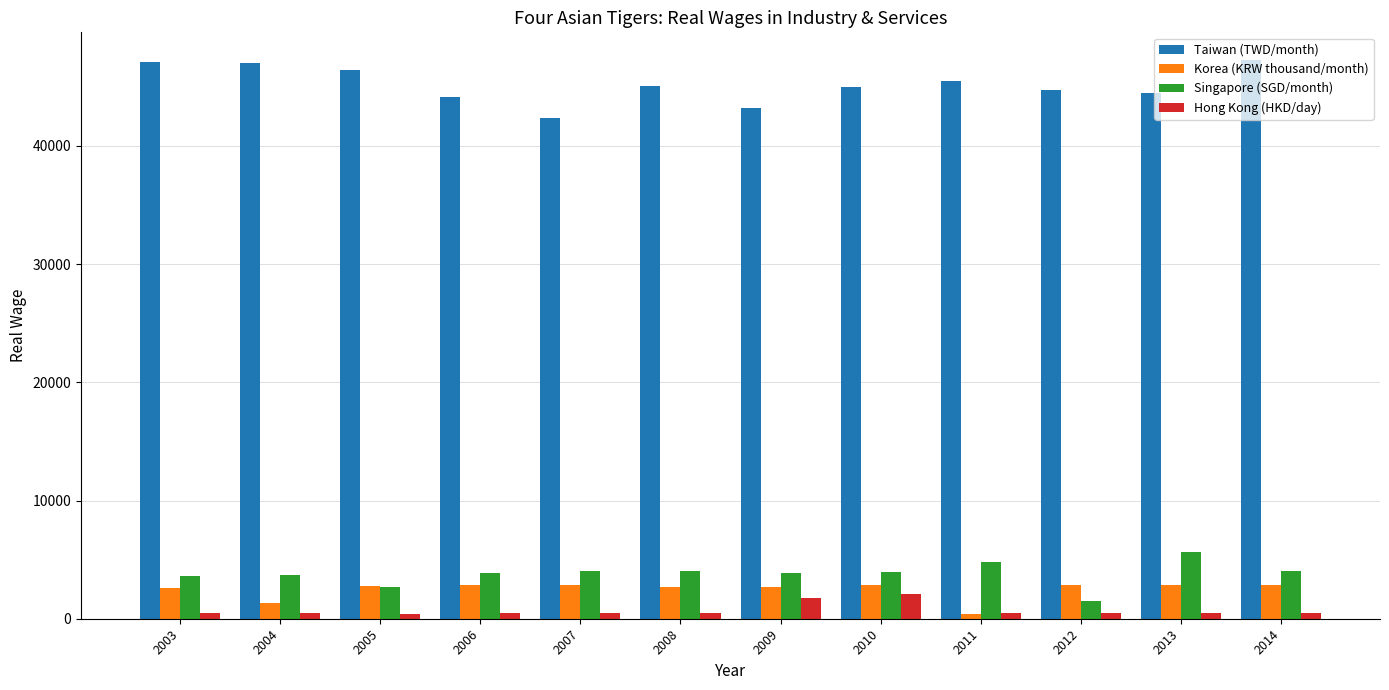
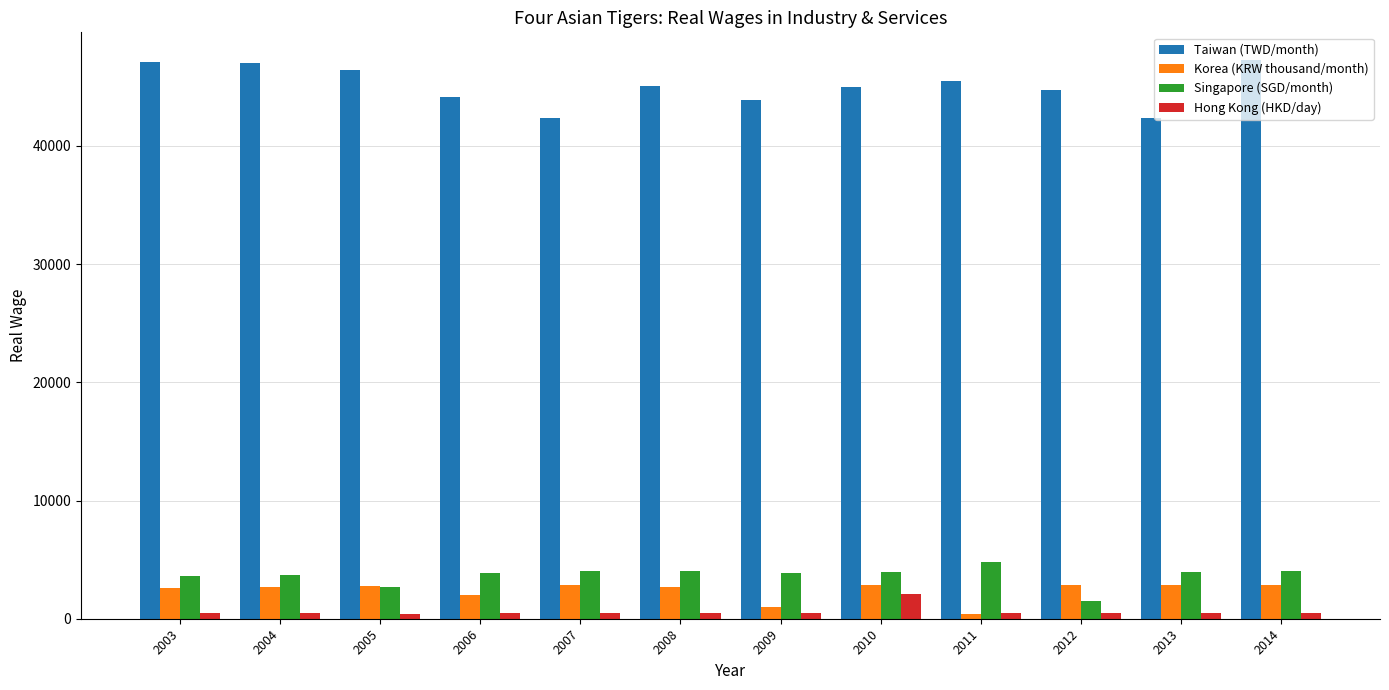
Korea (KRW thousand/month), 2004: 1300 -> 2700
Korea (KRW thousand/month), 2006: 2900 -> 2000
Taiwan (TWD/month), 2009: 43200 -> 43900
Korea (KRW thousand/month), 2009: 2700 -> 1000
Hong Kong (HKD/day), 2009: 1800 -> 500
Taiwan (TWD/month), 2013: 44400 -> 42400
Singapore (SGD/month), 2013: 5700 -> 4000
